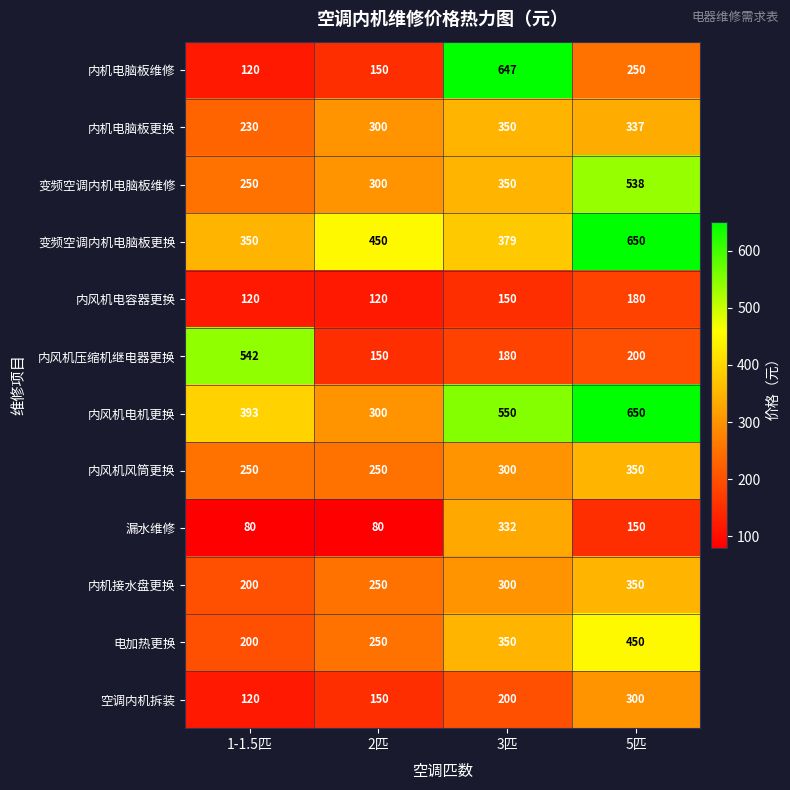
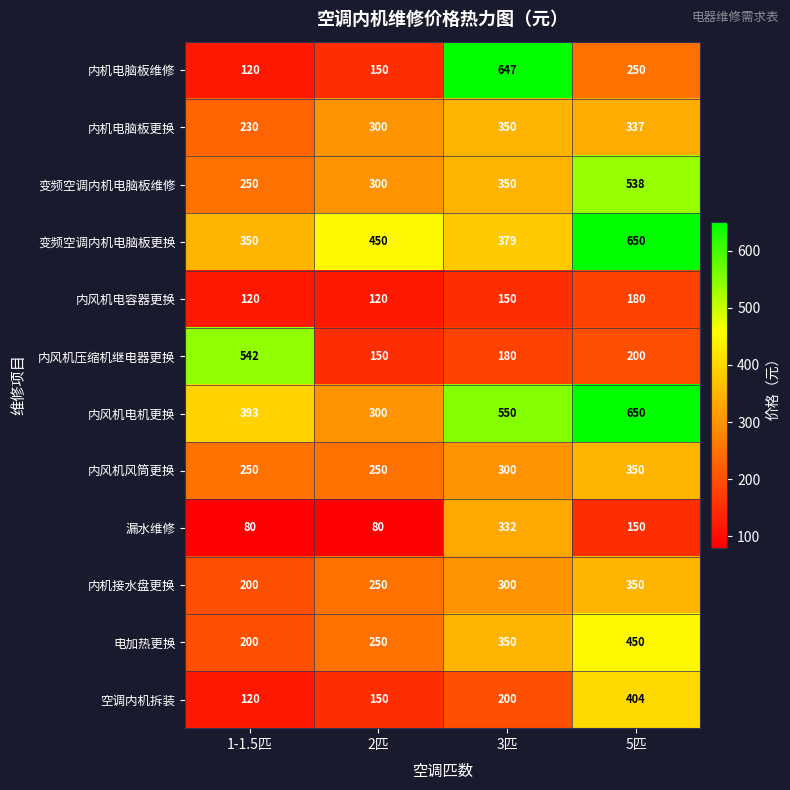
空调内机拆装, 5匹: 300 -> 404
